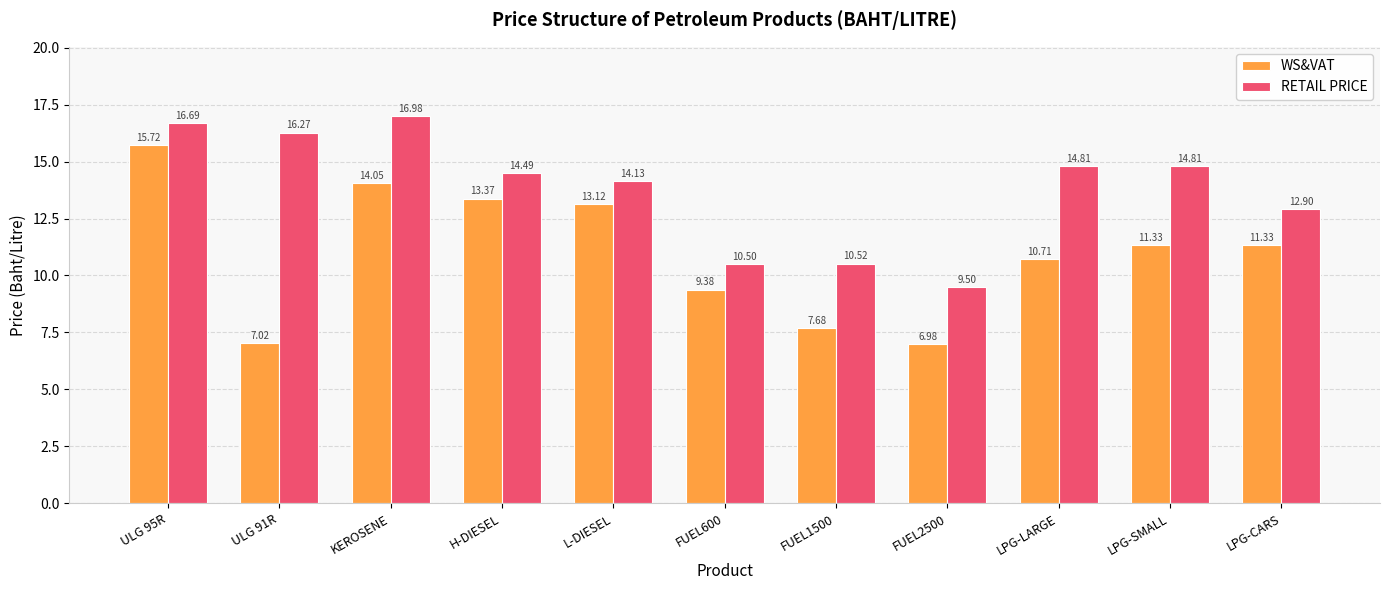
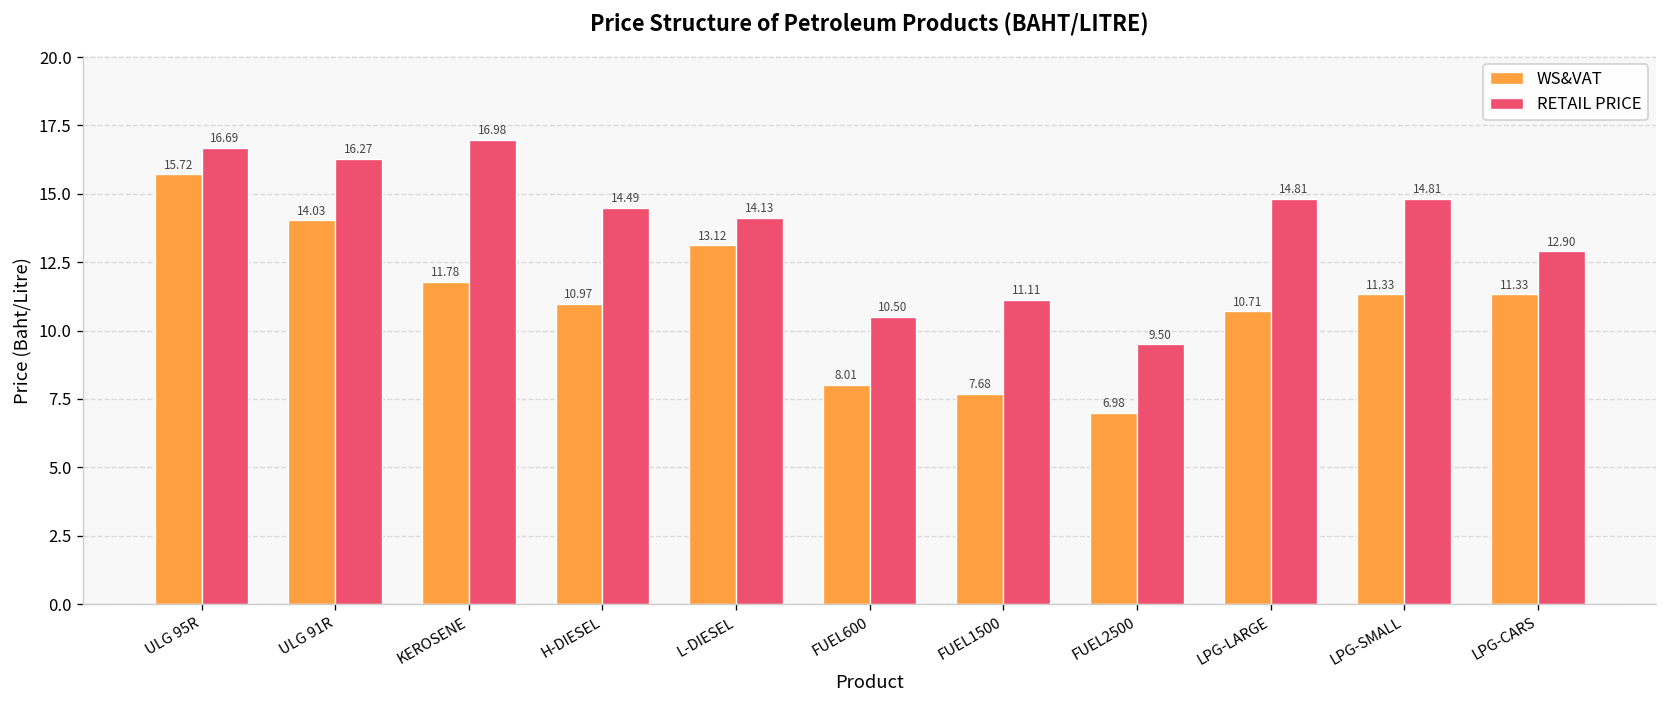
WS&VAT, ULG 91R: 7.02 -> 14.03
WS&VAT, KEROSENE: 14.05 -> 11.78
WS&VAT, H-DIESEL: 13.37 -> 10.97
WS&VAT, FUEL600: 9.38 -> 8.01
RETAIL PRICE, FUEL1500: 10.52 -> 11.11
